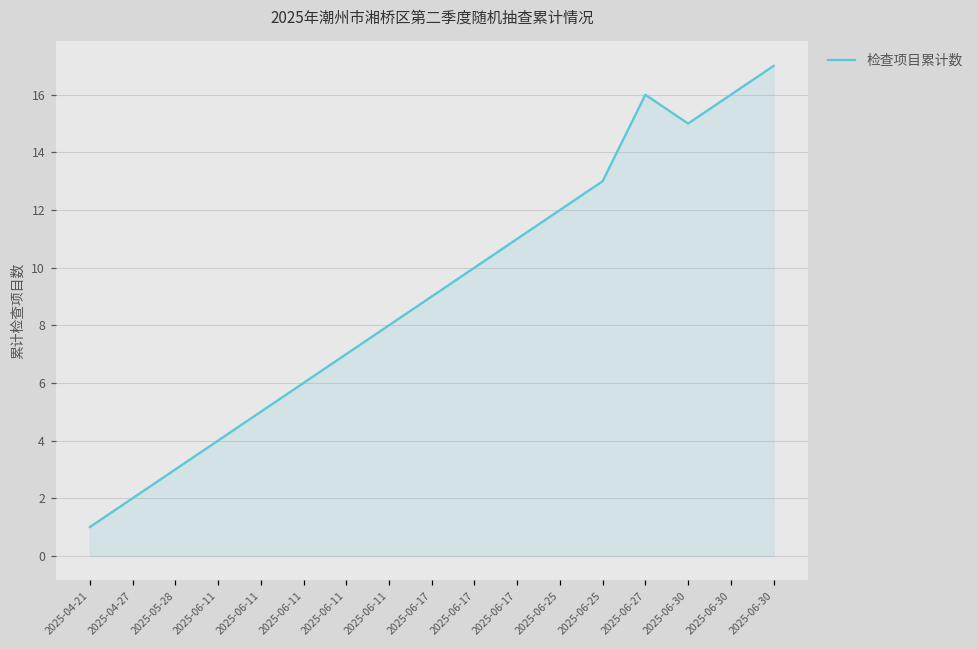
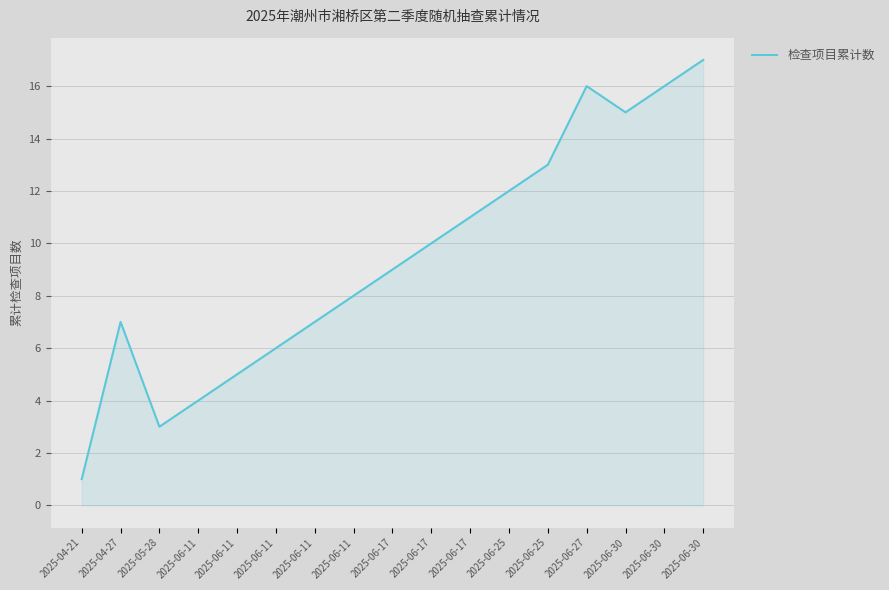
2025-04-27: 2 -> 7
